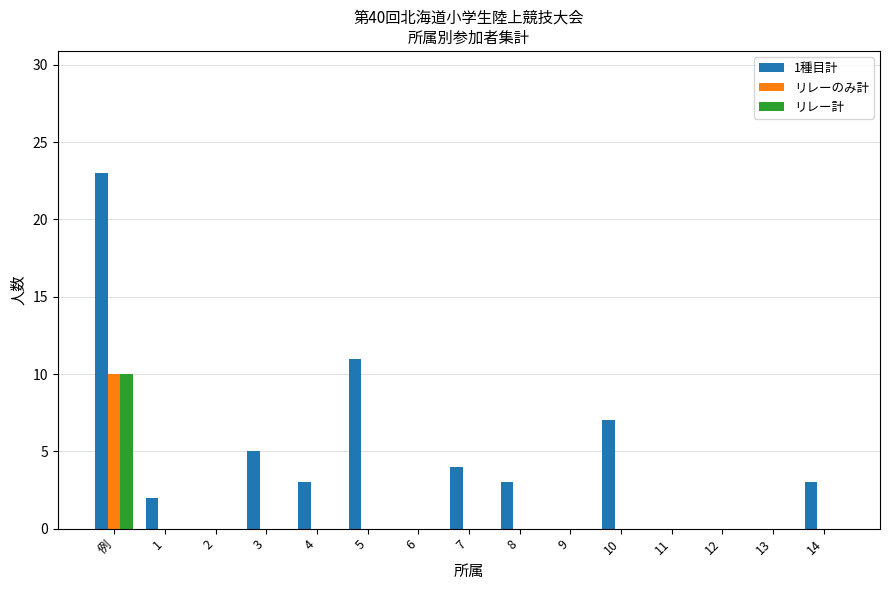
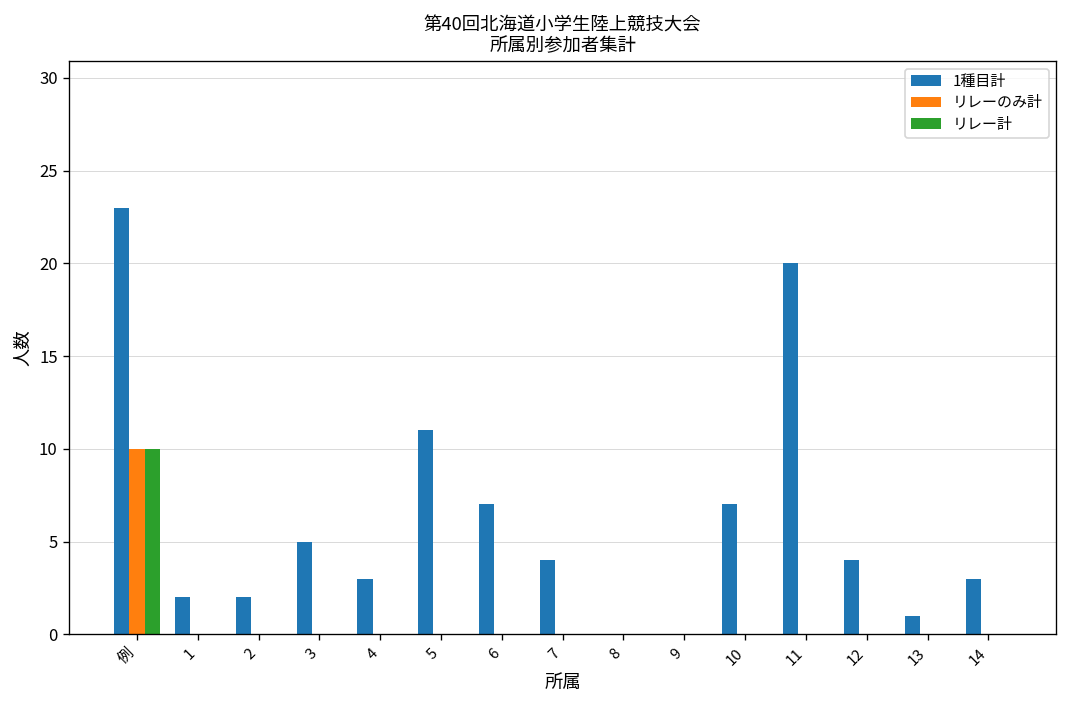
1種目計, 2: 0 -> 2
1種目計, 6: 0 -> 7
1種目計, 8: 3 -> 0
1種目計, 11: 0 -> 20
1種目計, 12: 0 -> 4
1種目計, 13: 0 -> 1
